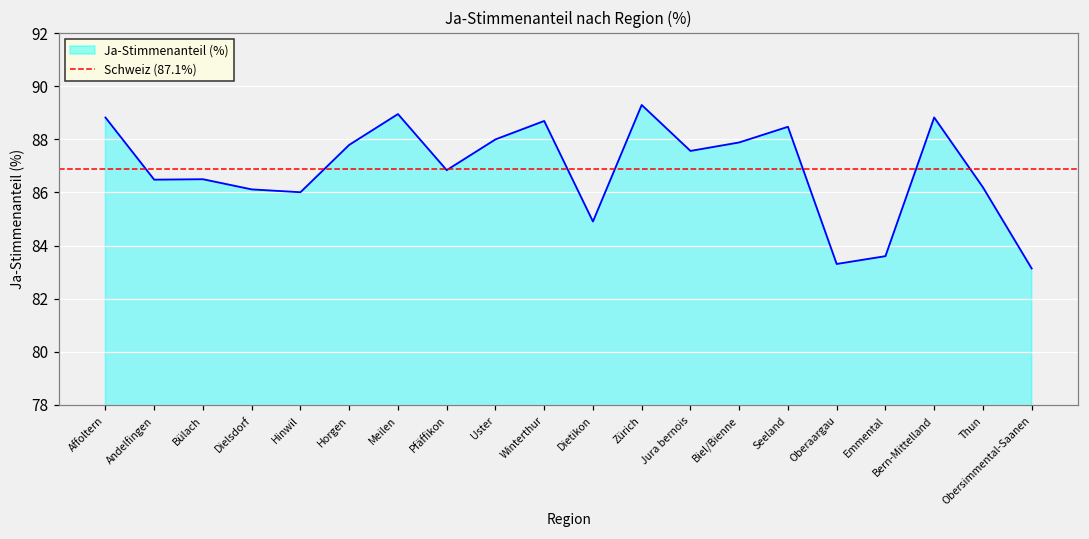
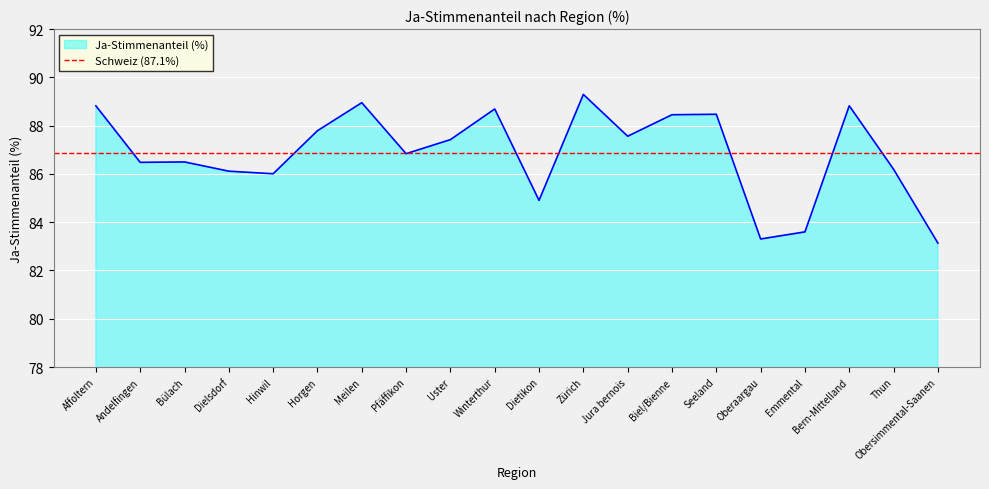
Uster: 88.0 -> 87.4
Biel/Bienne: 87.9 -> 88.5
